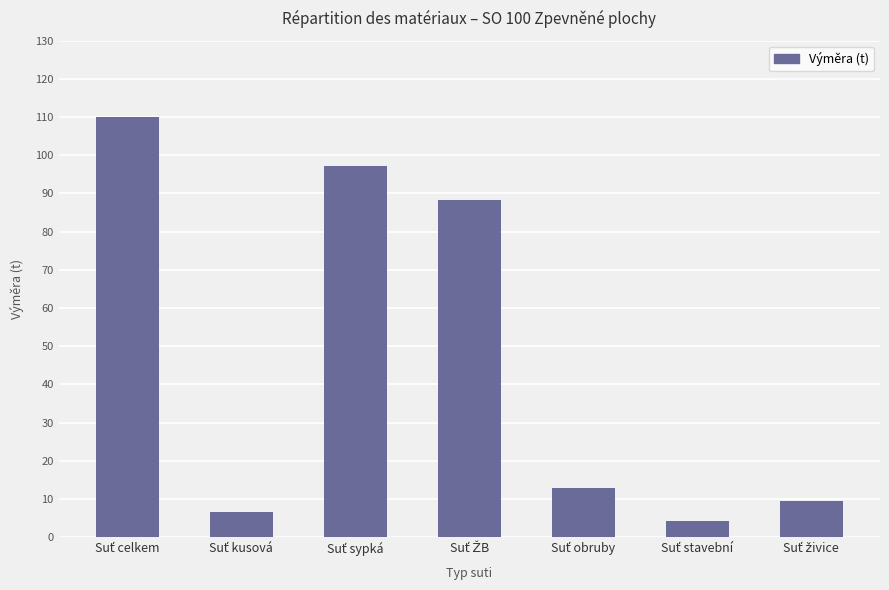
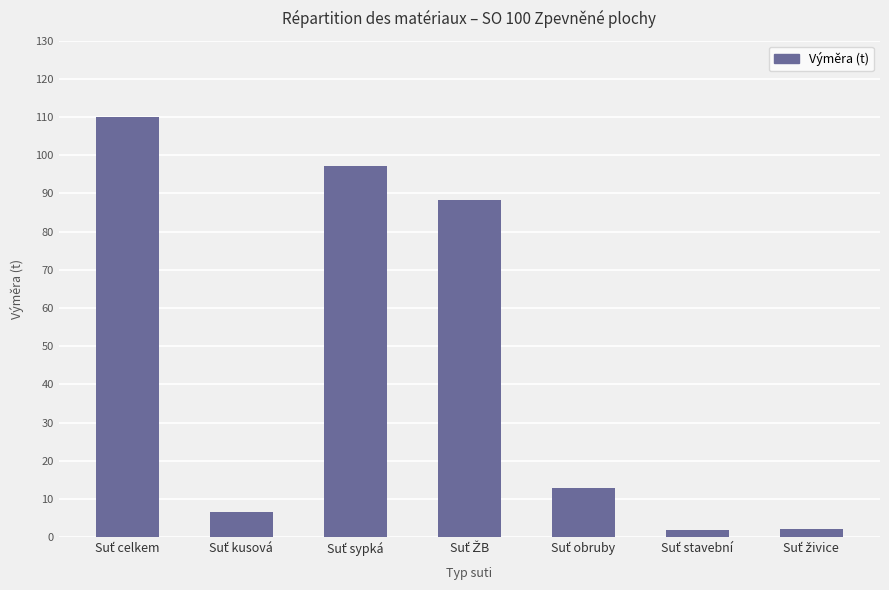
Suť stavební: 4 -> 2
Suť živice: 10 -> 2
